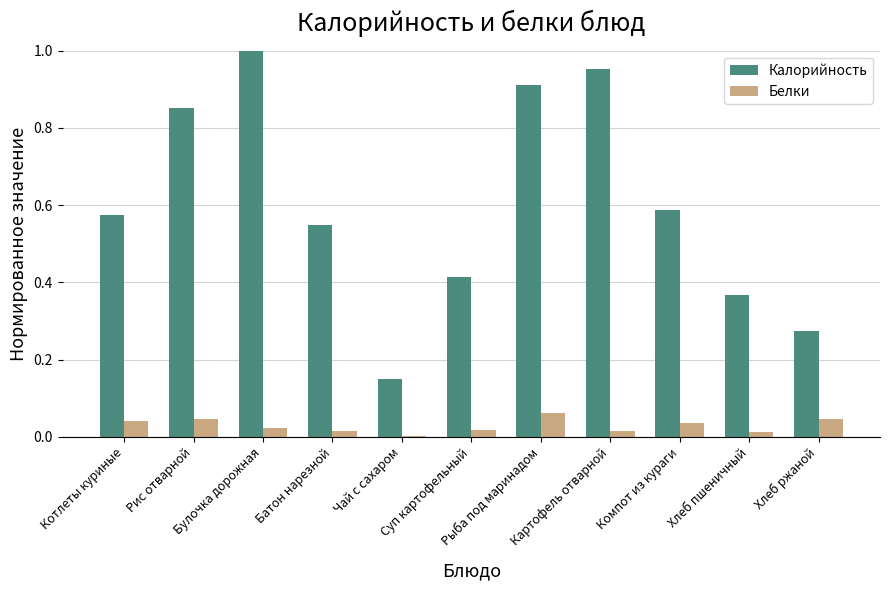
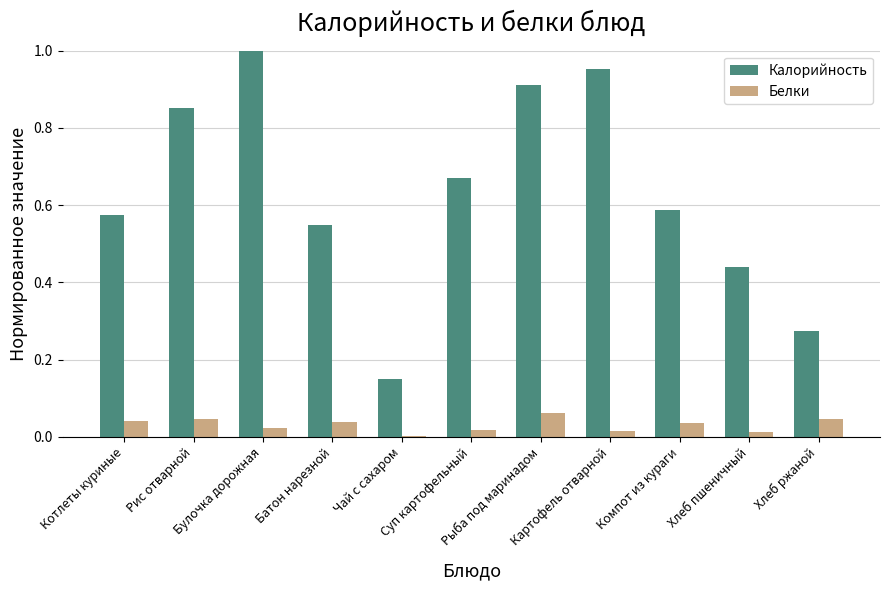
Белки, Батон нарезной: 0.02 -> 0.04
Калорийность, Суп картофельный: 0.41 -> 0.67
Калорийность, Хлеб пшеничный: 0.37 -> 0.44
